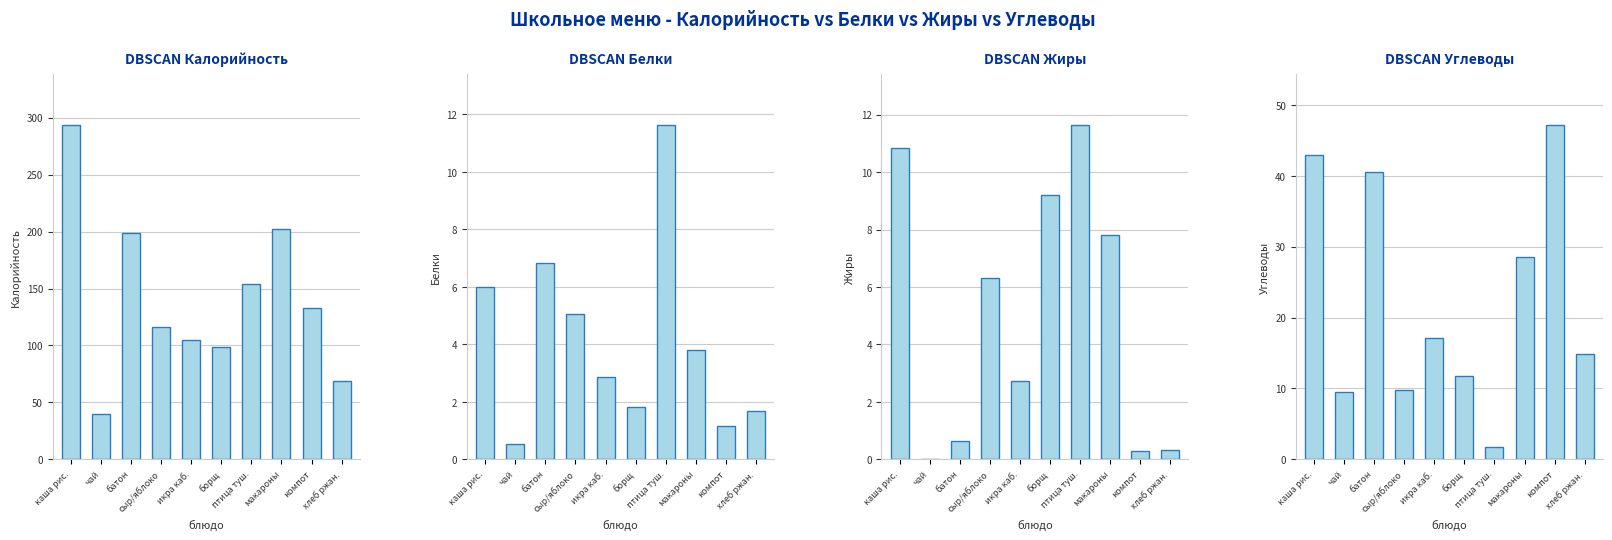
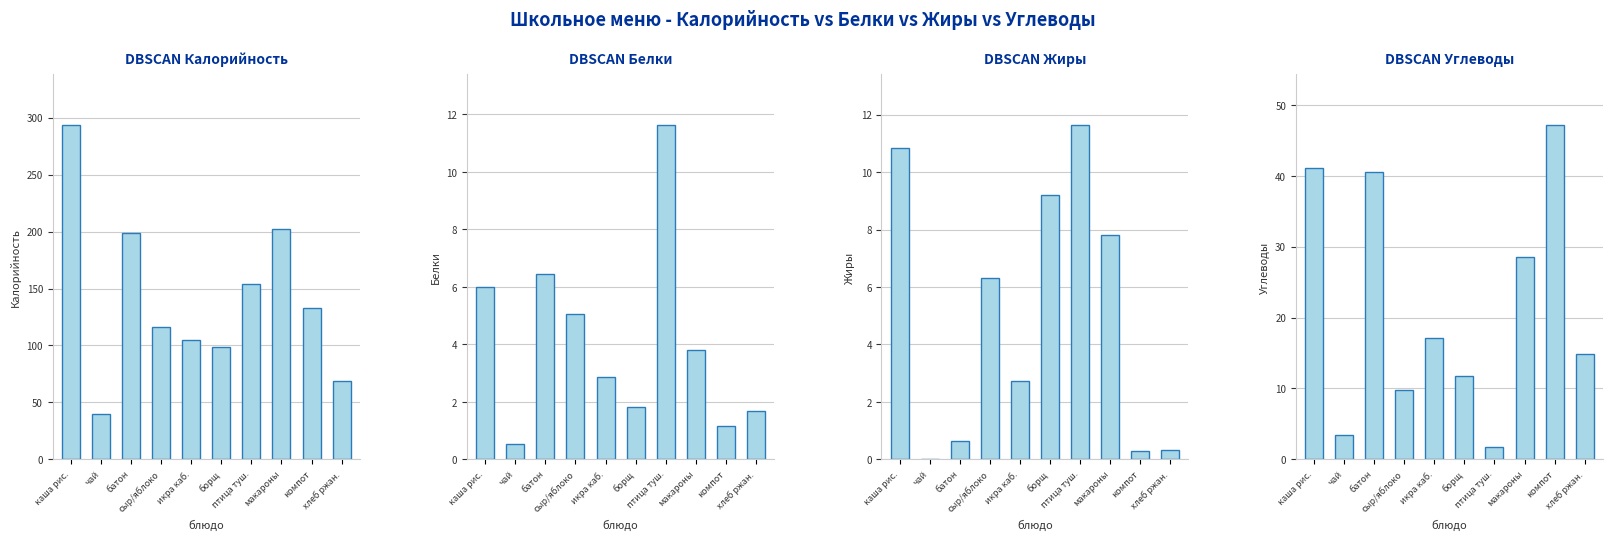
DBSCAN Белки, батон: 6.8 -> 6.4
DBSCAN Углеводы, каша рис.: 43 -> 41
DBSCAN Углеводы, чай: 9 -> 3
